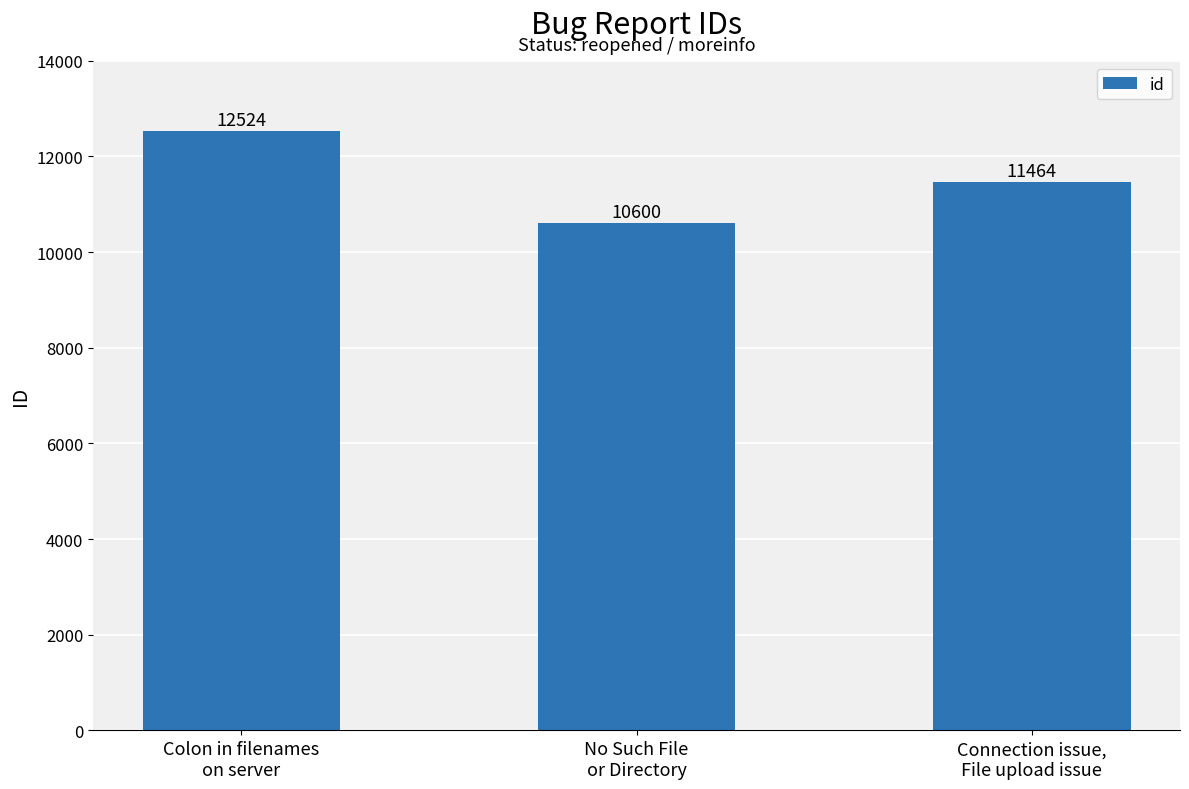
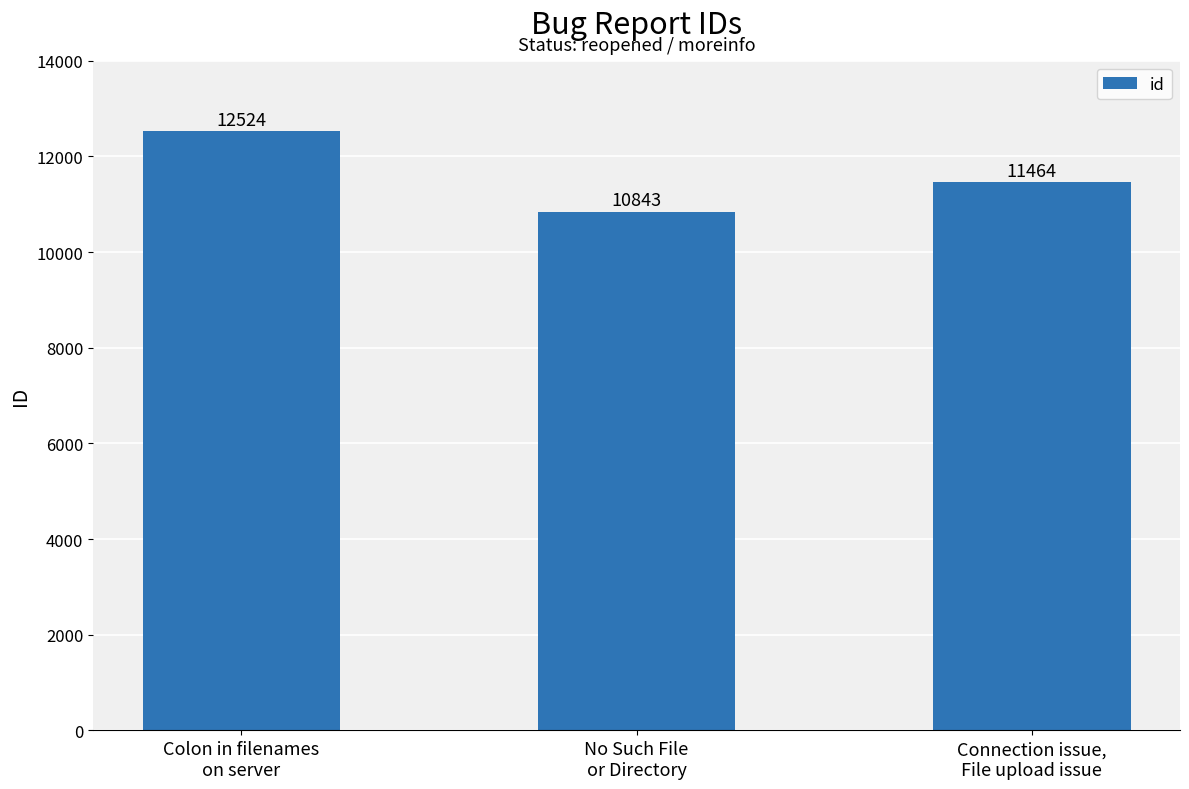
No Such File or Directory: 10600 -> 10843
